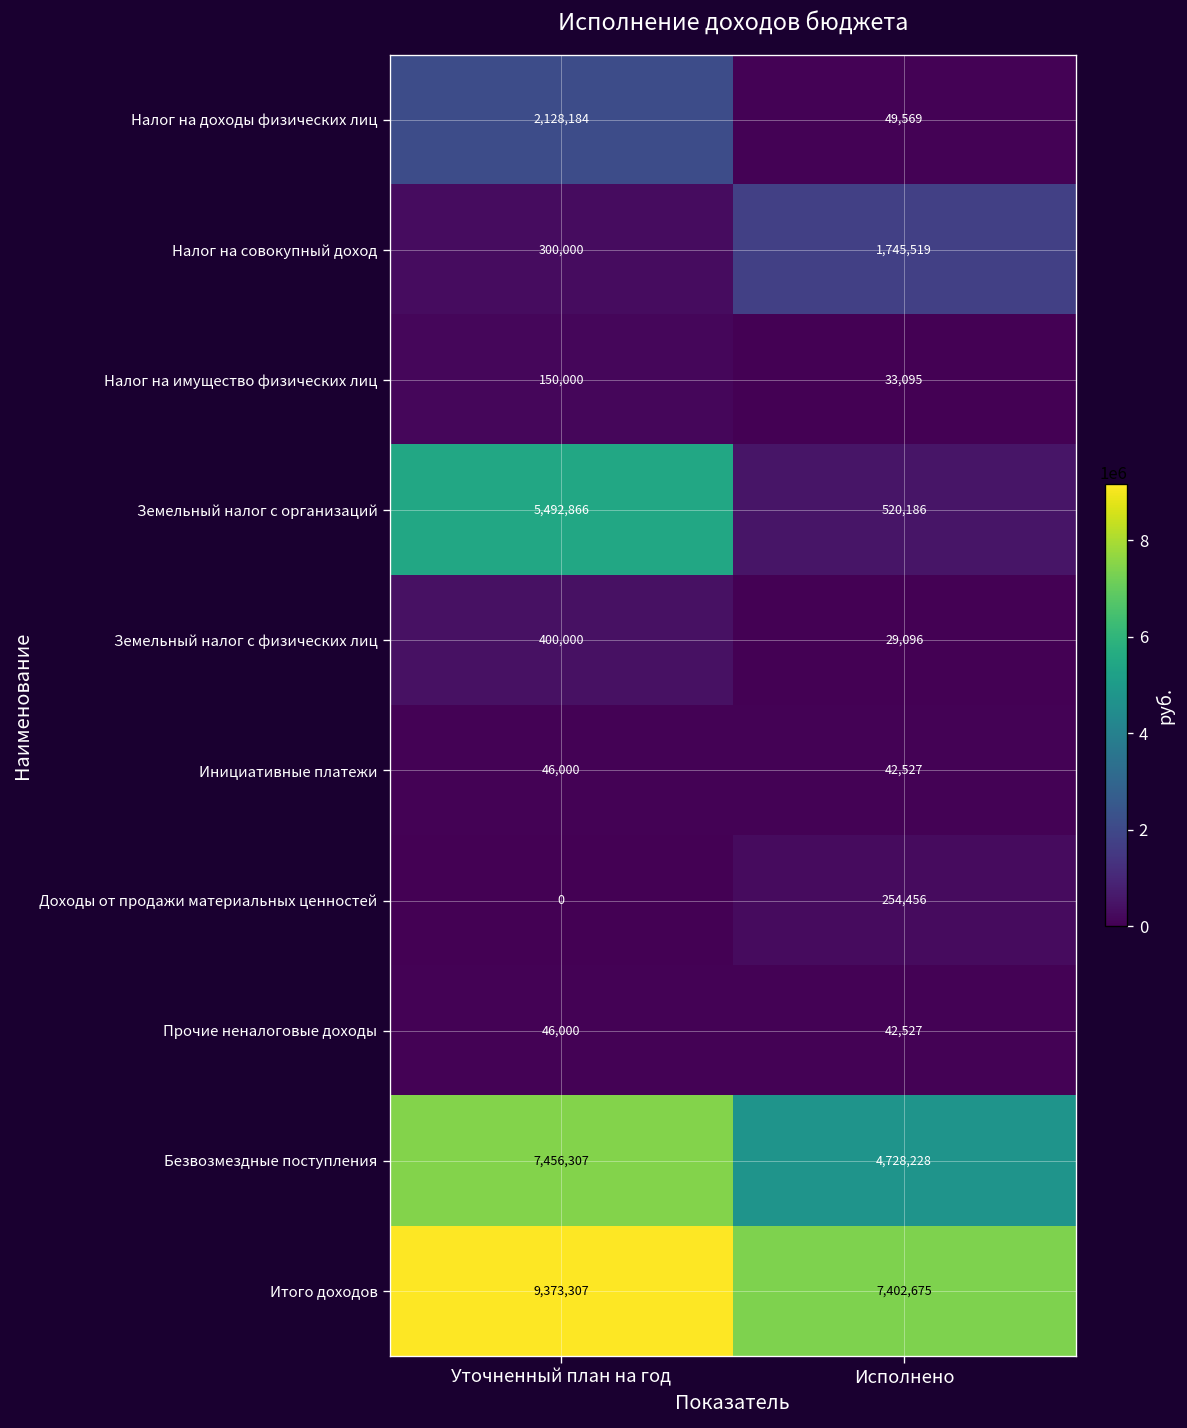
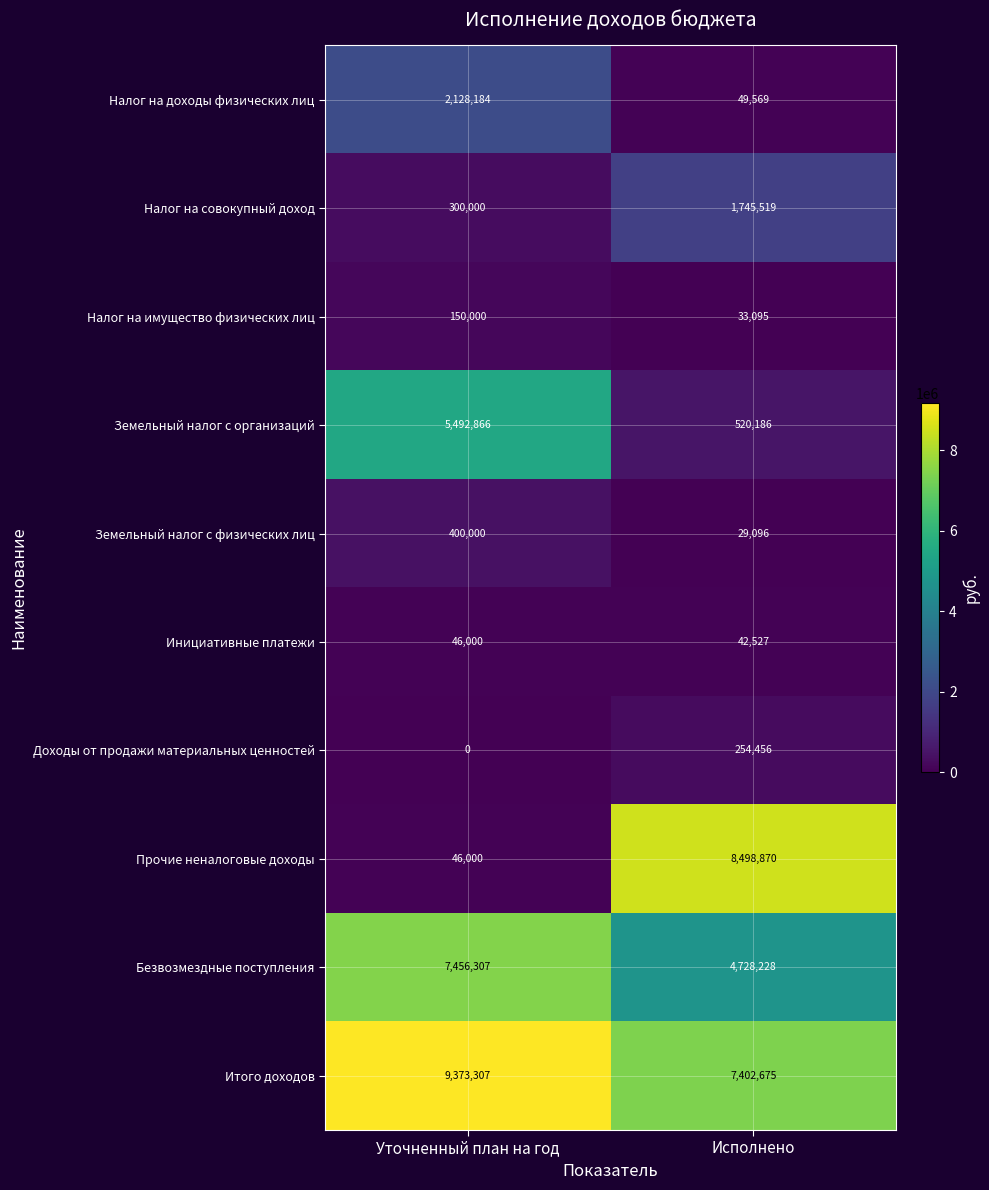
Прочие неналоговые доходы, Исполнено: 42,527 -> 8,498,870
